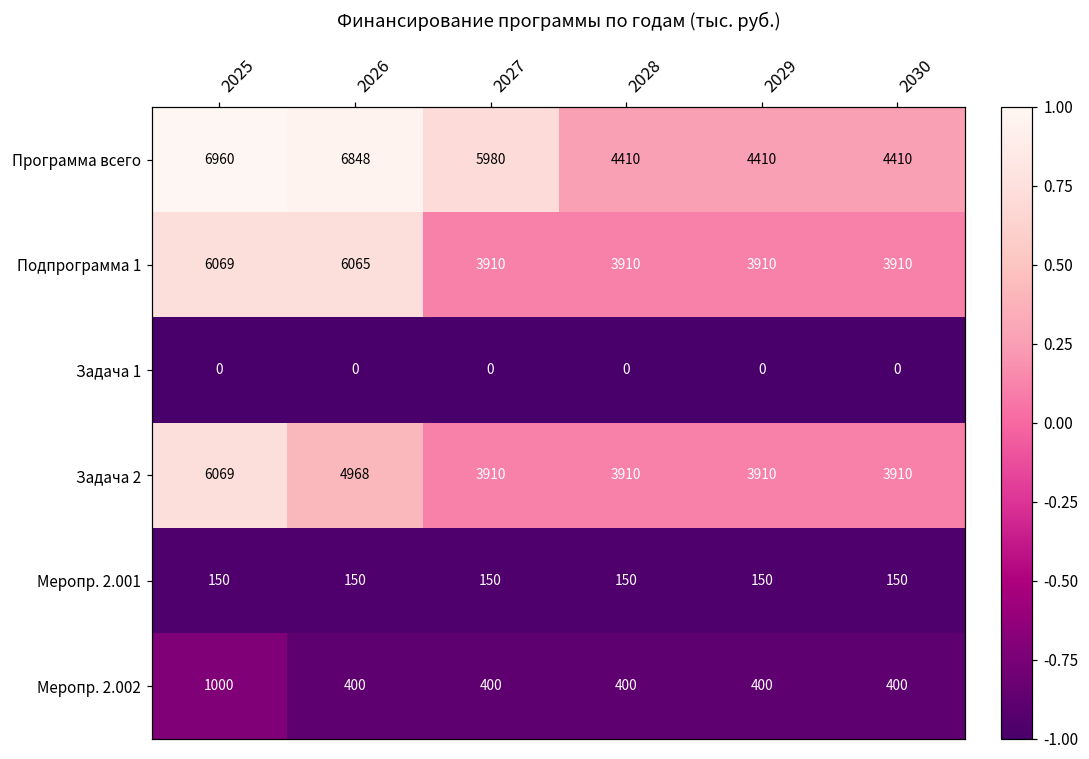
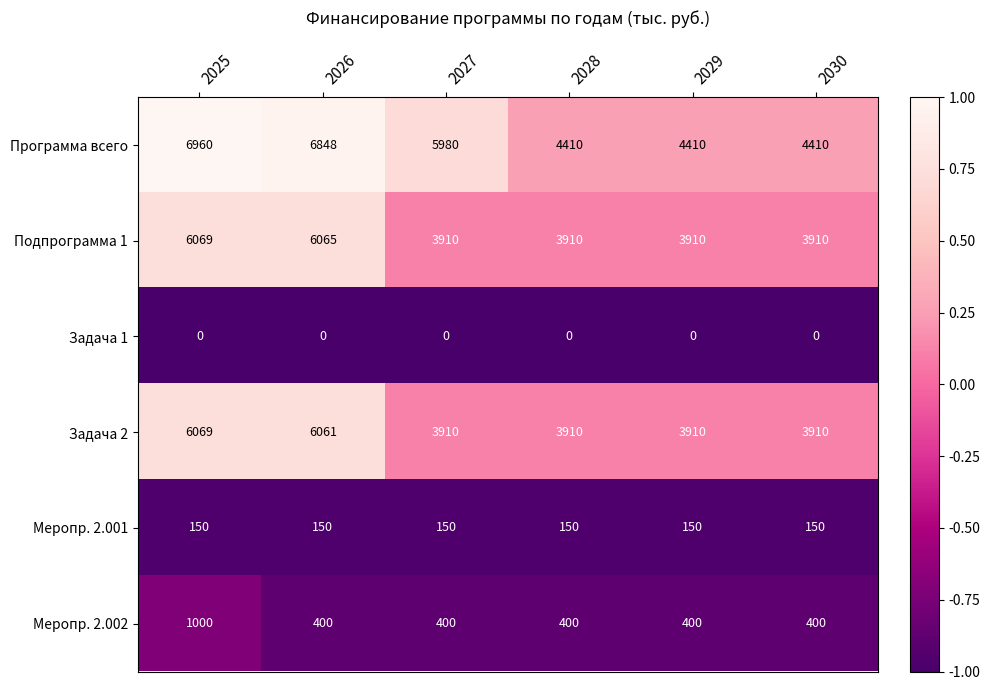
Задача 2, 2026: 4968 -> 6061
